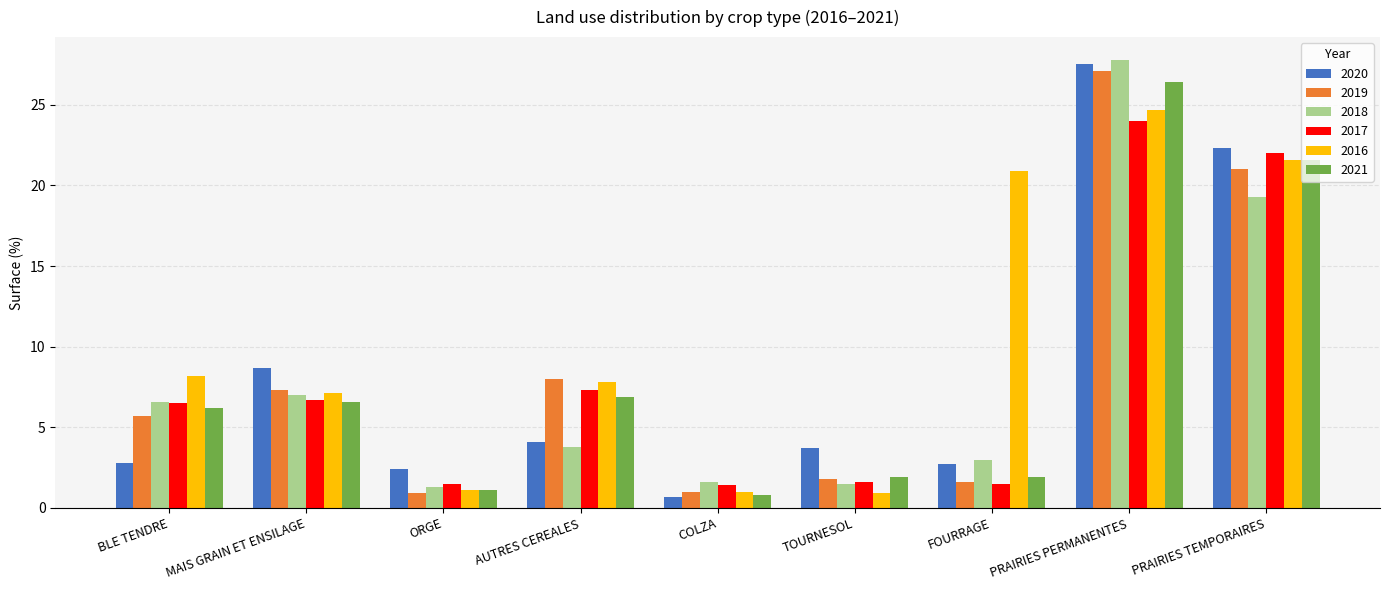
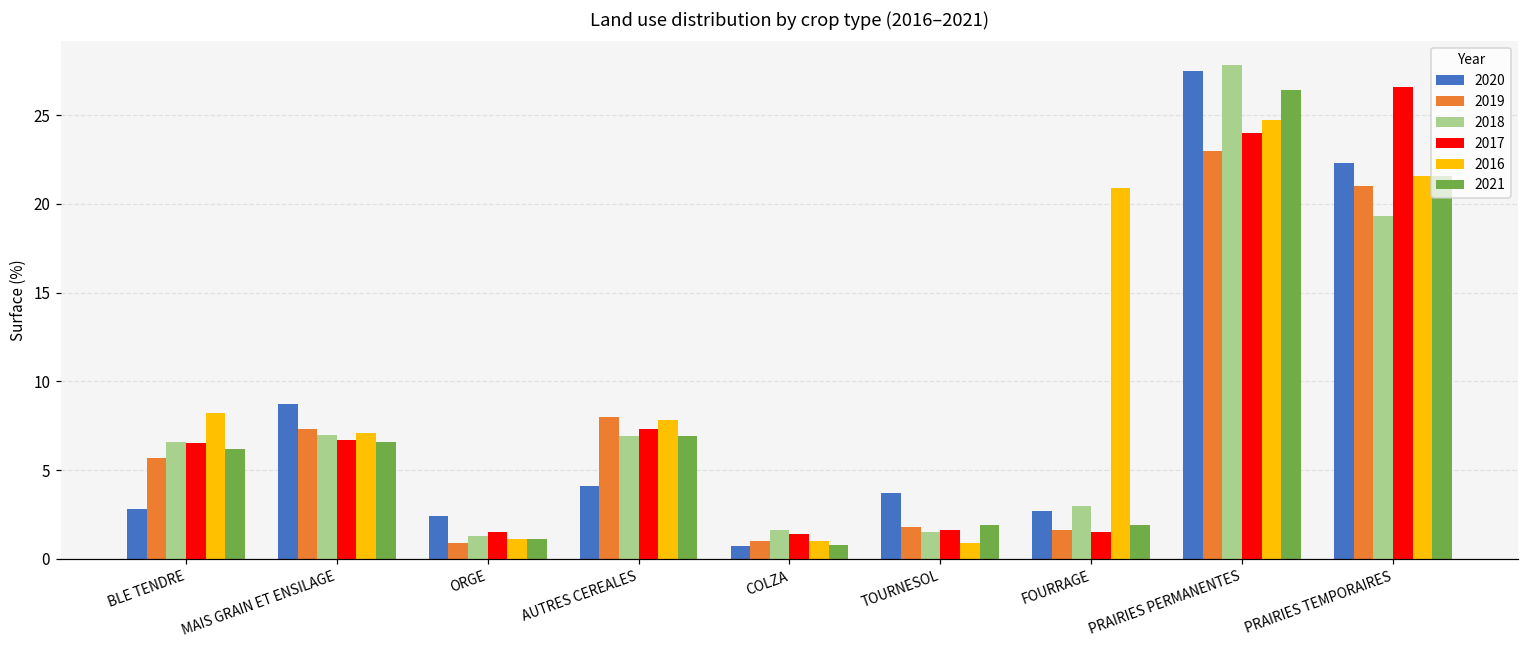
2018, AUTRES CEREALES: 3.8 -> 6.9
2019, PRAIRIES PERMANENTES: 27.1 -> 23.0
2017, PRAIRIES TEMPORAIRES: 22.0 -> 26.6
